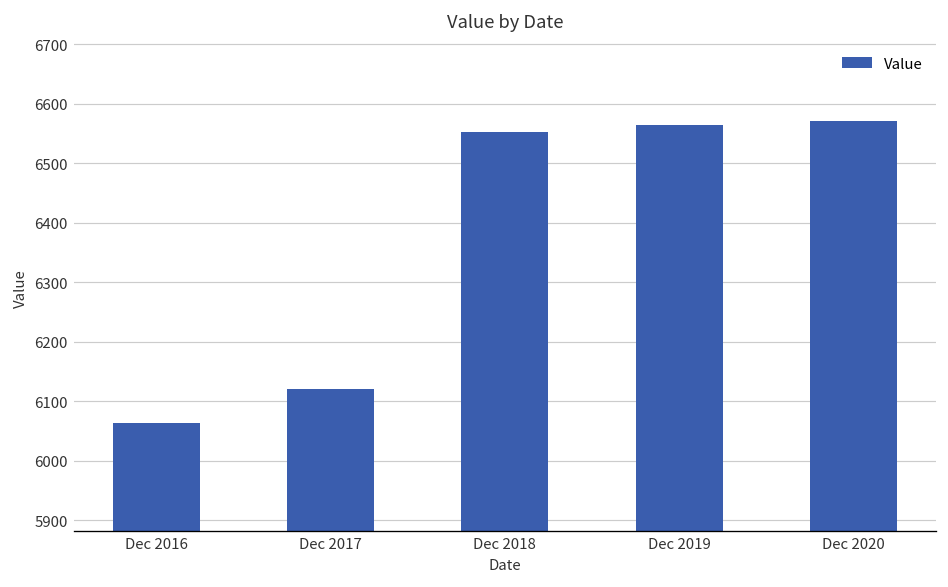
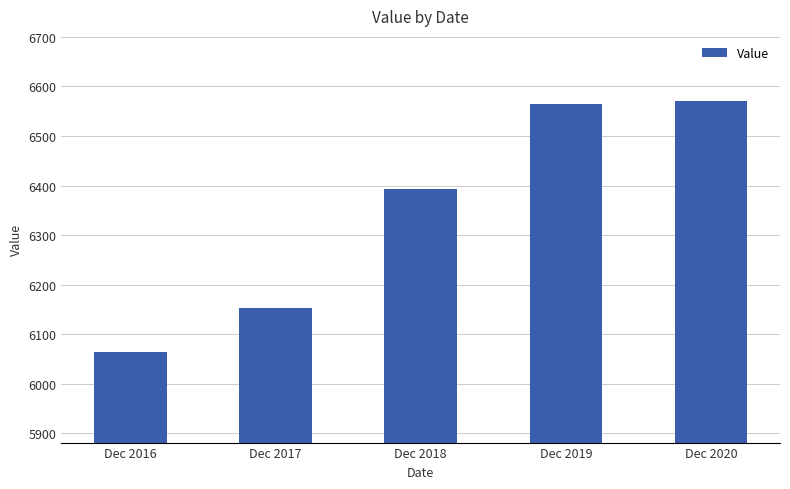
Dec 2017: 6120 -> 6150
Dec 2018: 6550 -> 6390
